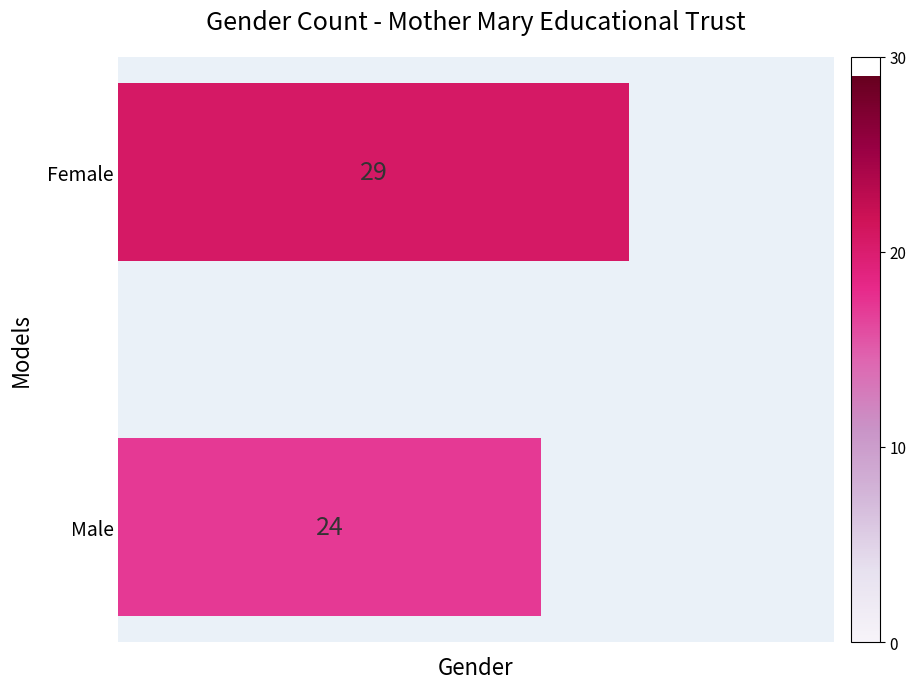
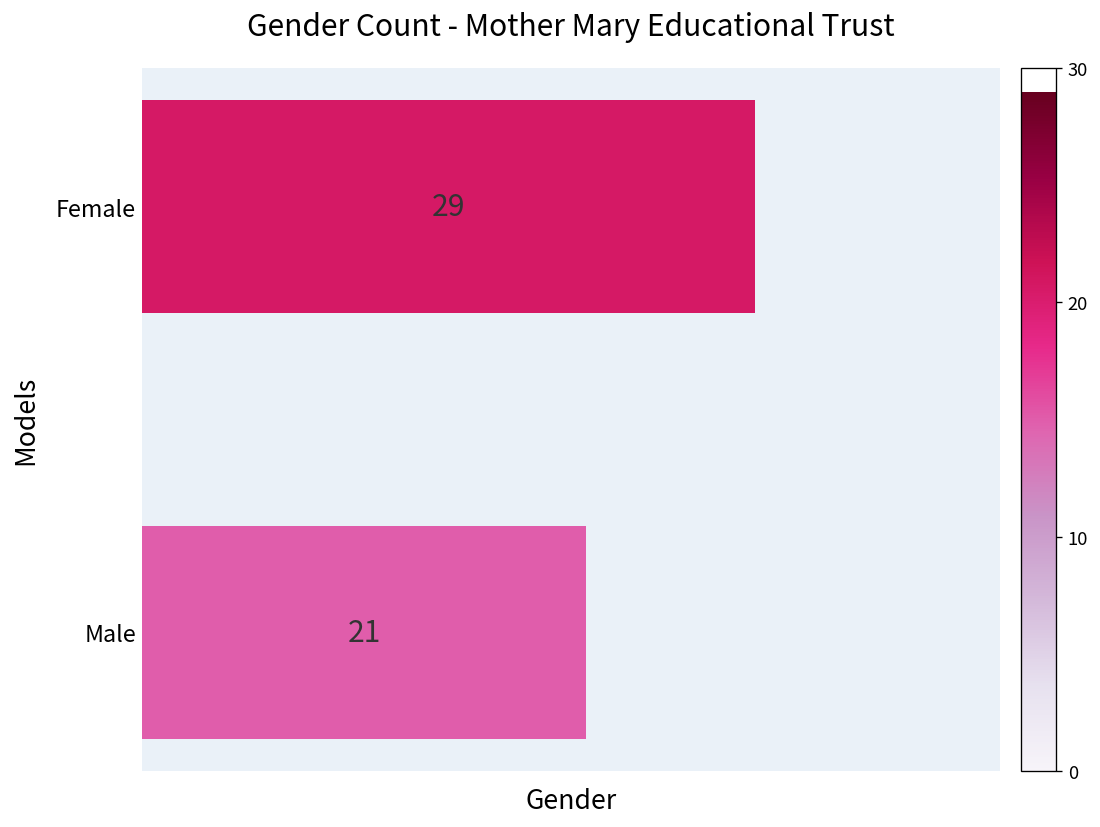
Male: 24 -> 21
